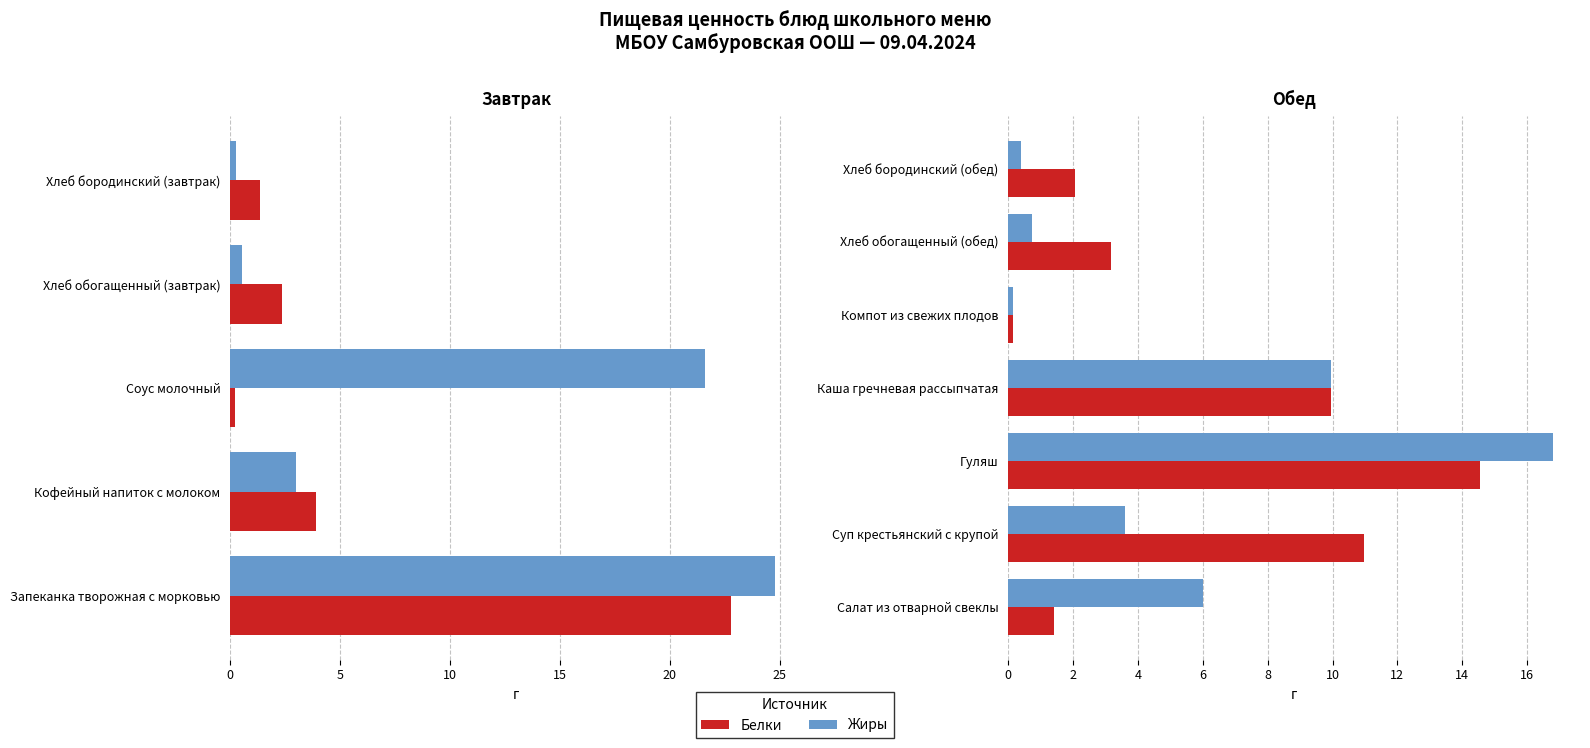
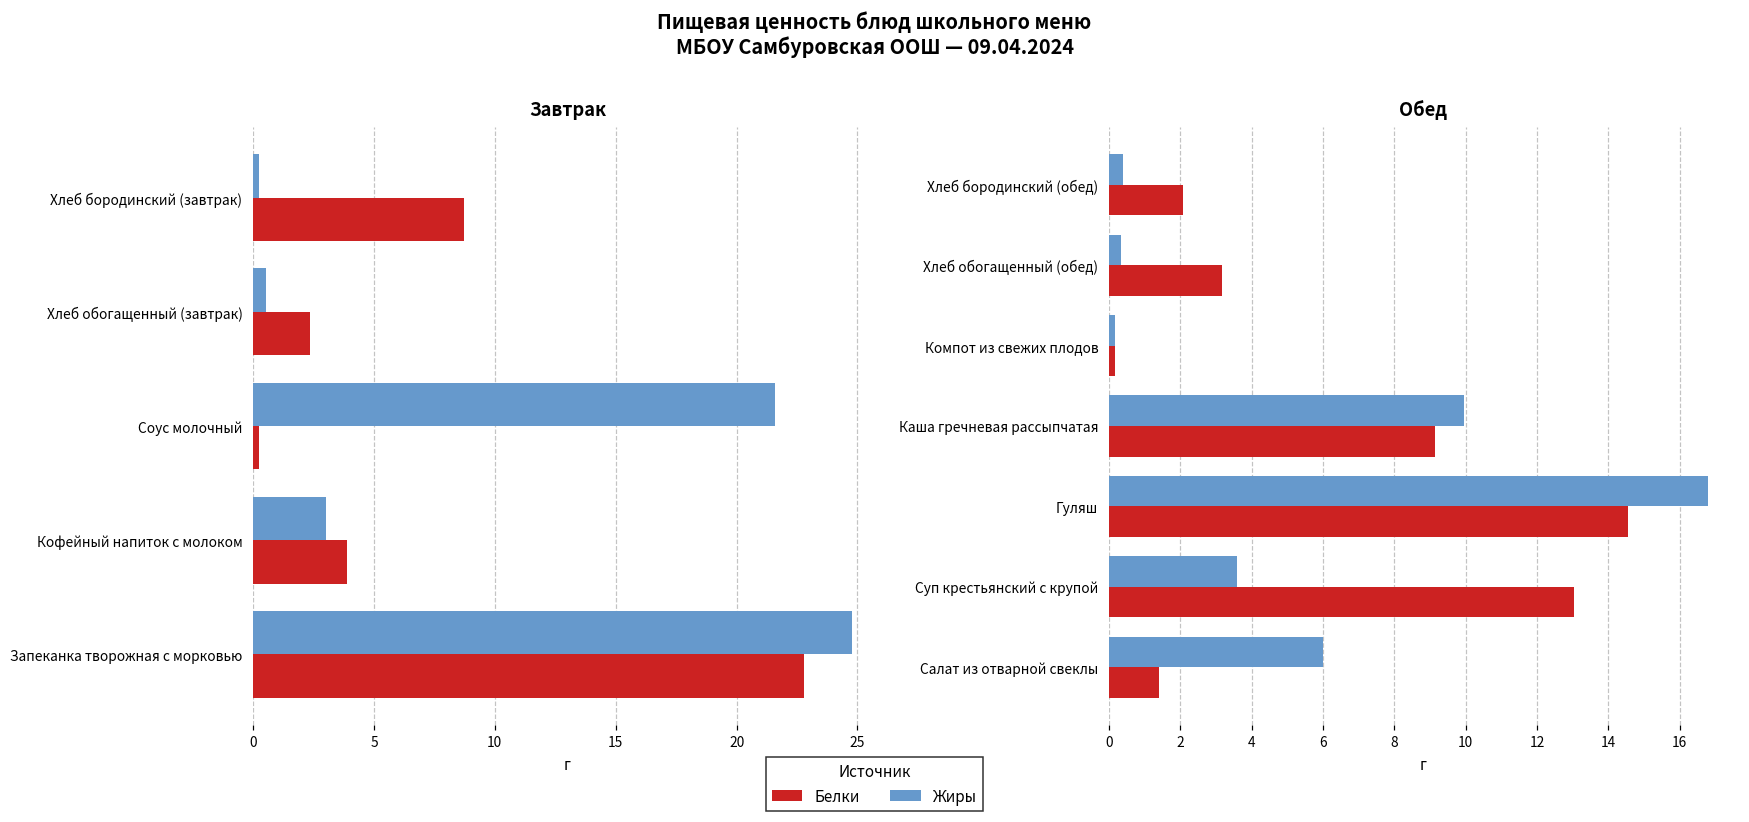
Завтрак, Белки, Хлеб бородинский (завтрак): 1.4 -> 8.7
Обед, Жиры, Хлеб обогащенный (обед): 0.7 -> 0.3
Обед, Белки, Каша гречневая рассыпчатая: 10.0 -> 9.1
Обед, Белки, Суп крестьянский с крупой: 11.0 -> 13.0
